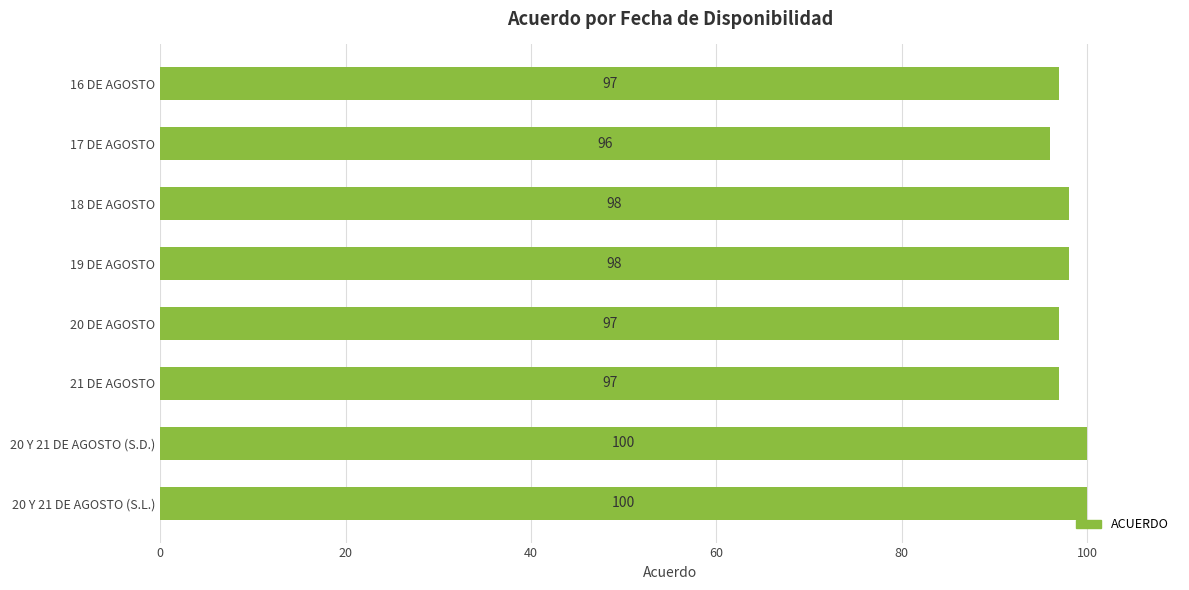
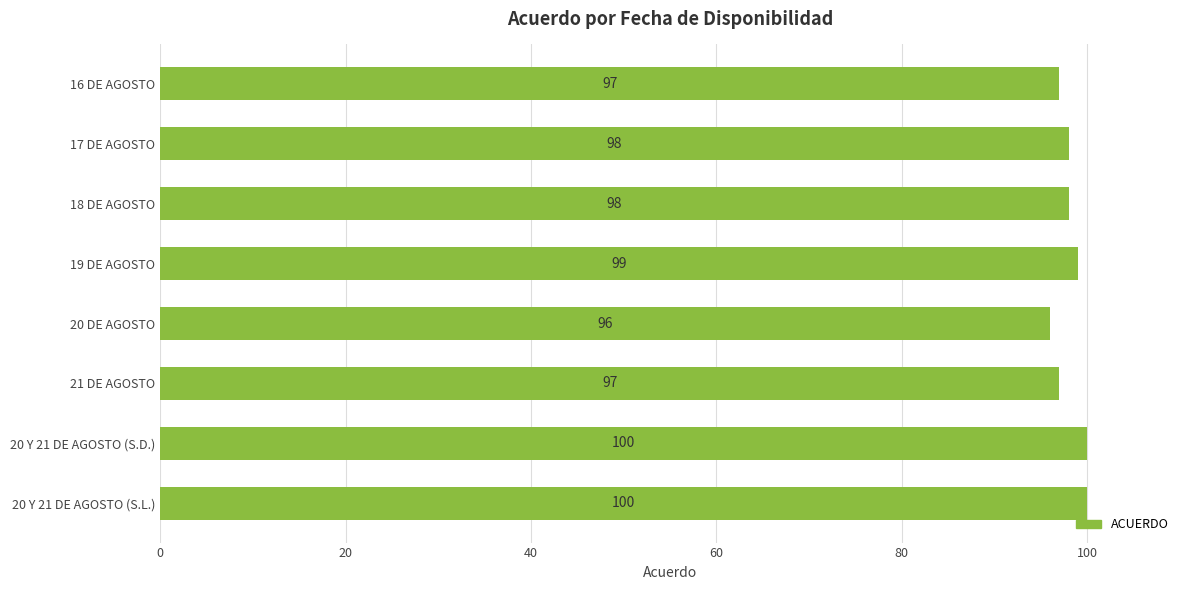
17 DE AGOSTO: 96 -> 98
19 DE AGOSTO: 98 -> 99
20 DE AGOSTO: 97 -> 96
